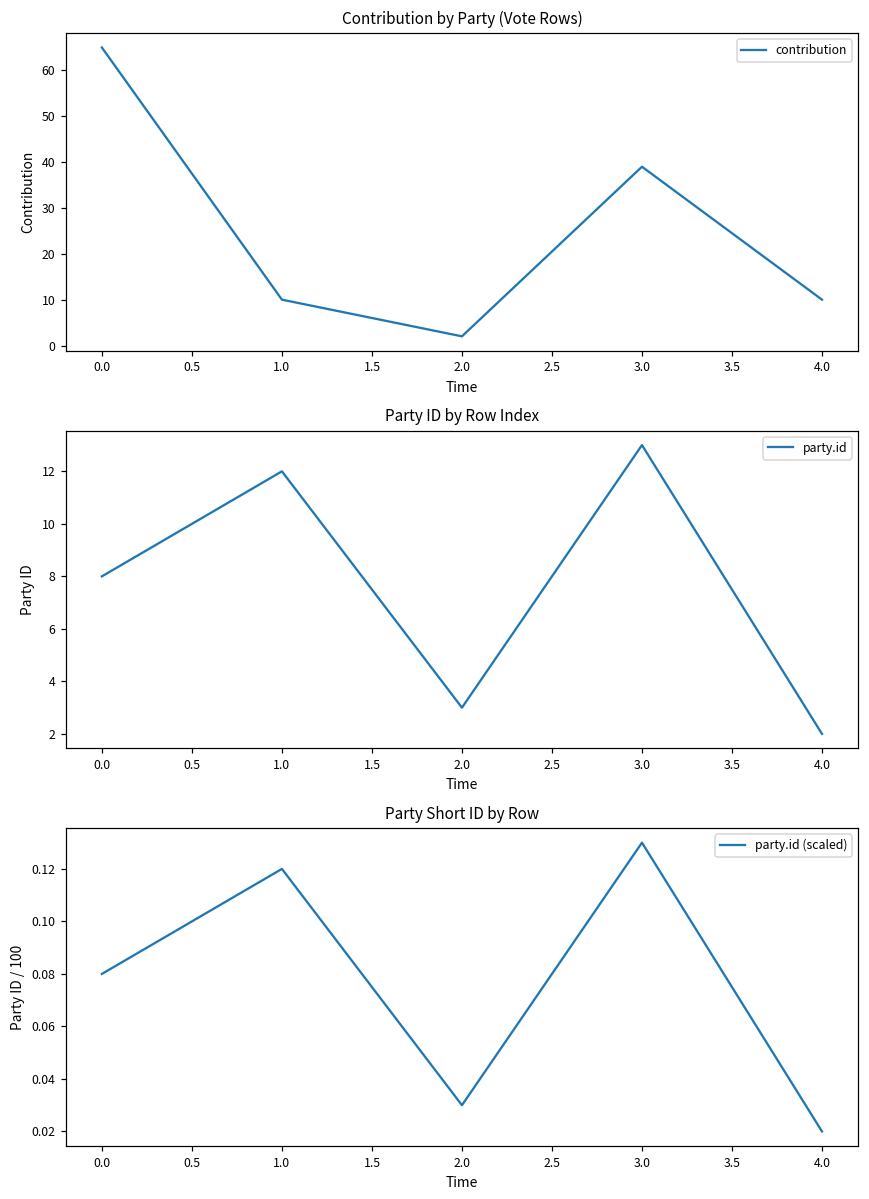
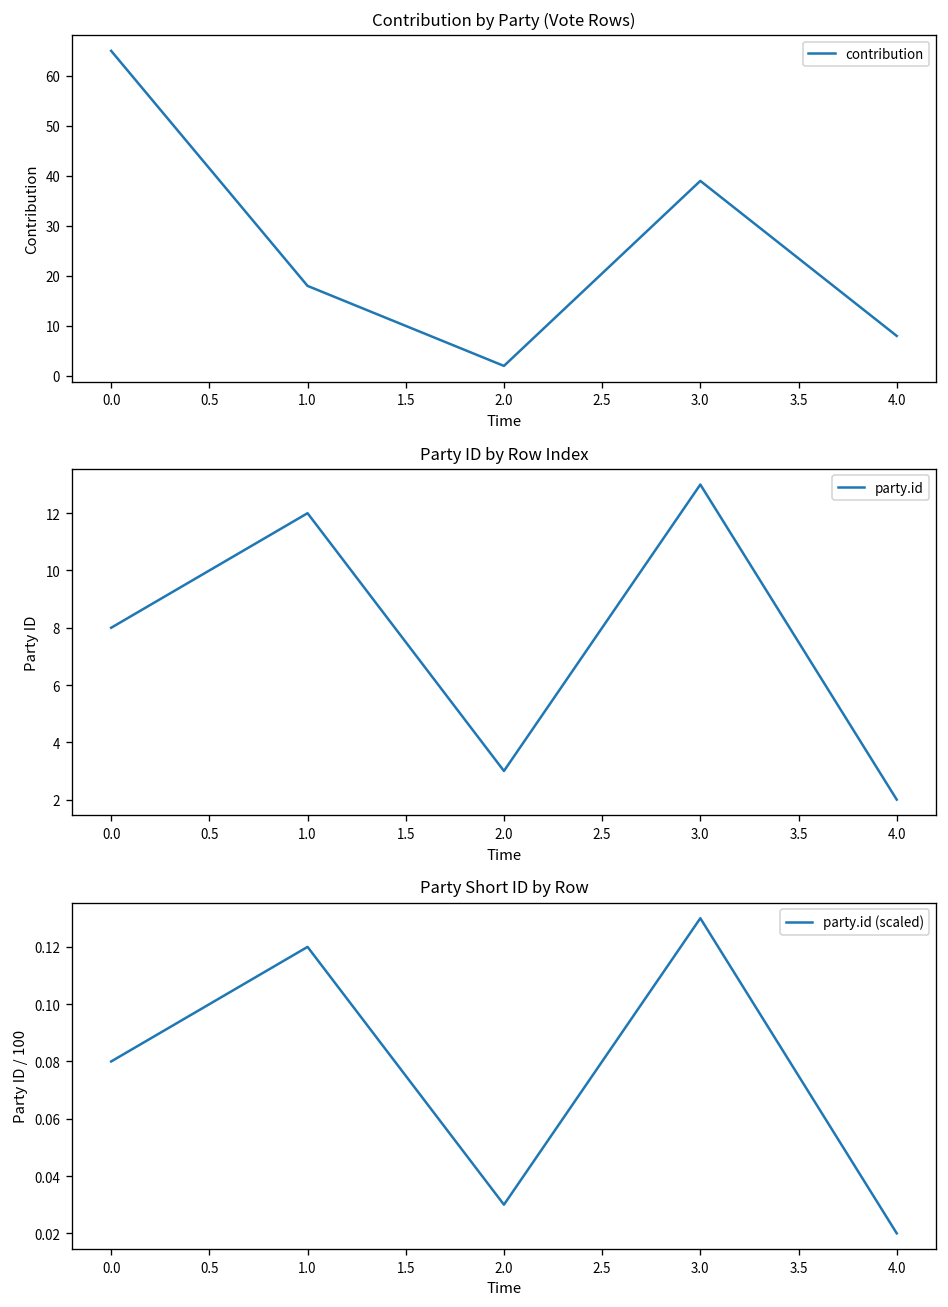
Contribution by Party (Vote Rows), 1.0: 10 -> 18
Contribution by Party (Vote Rows), 4.0: 10 -> 8
